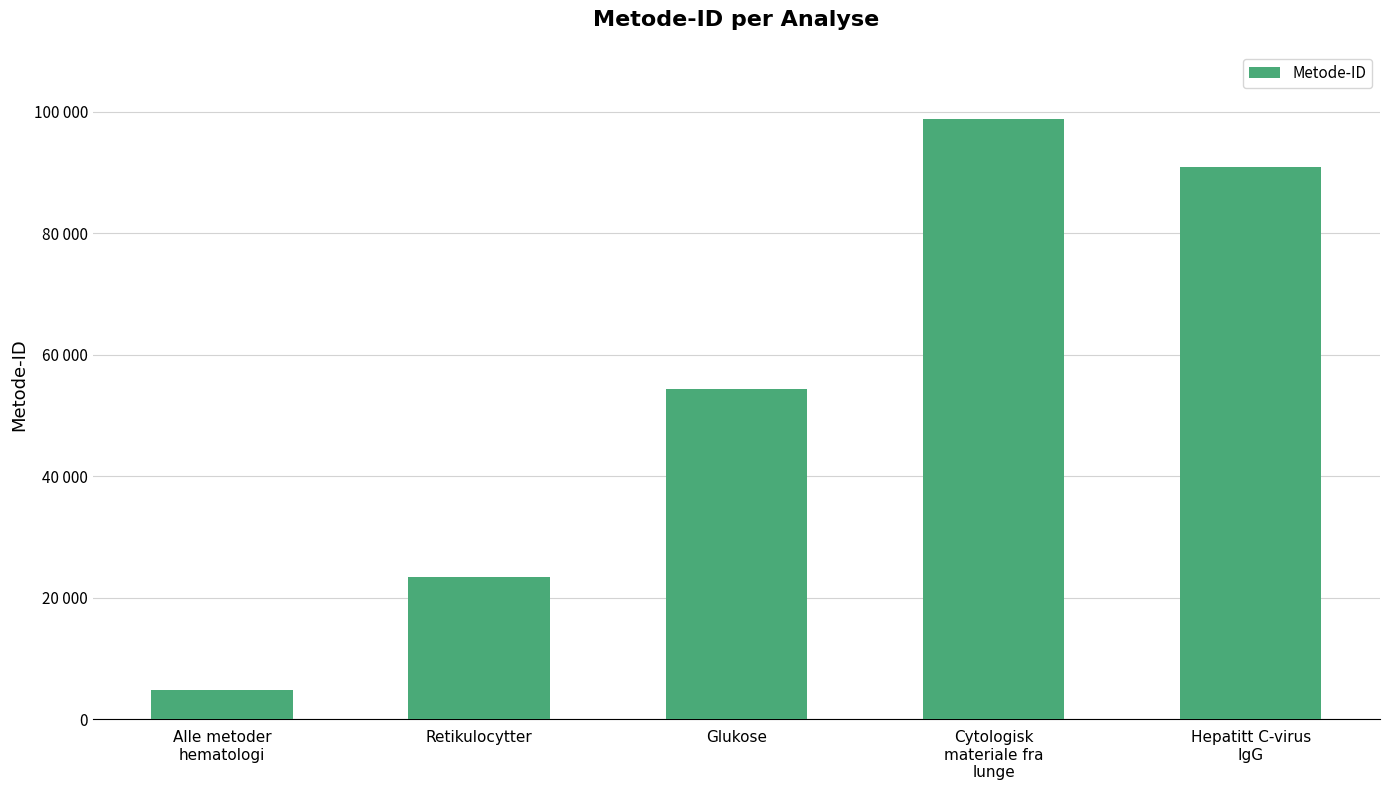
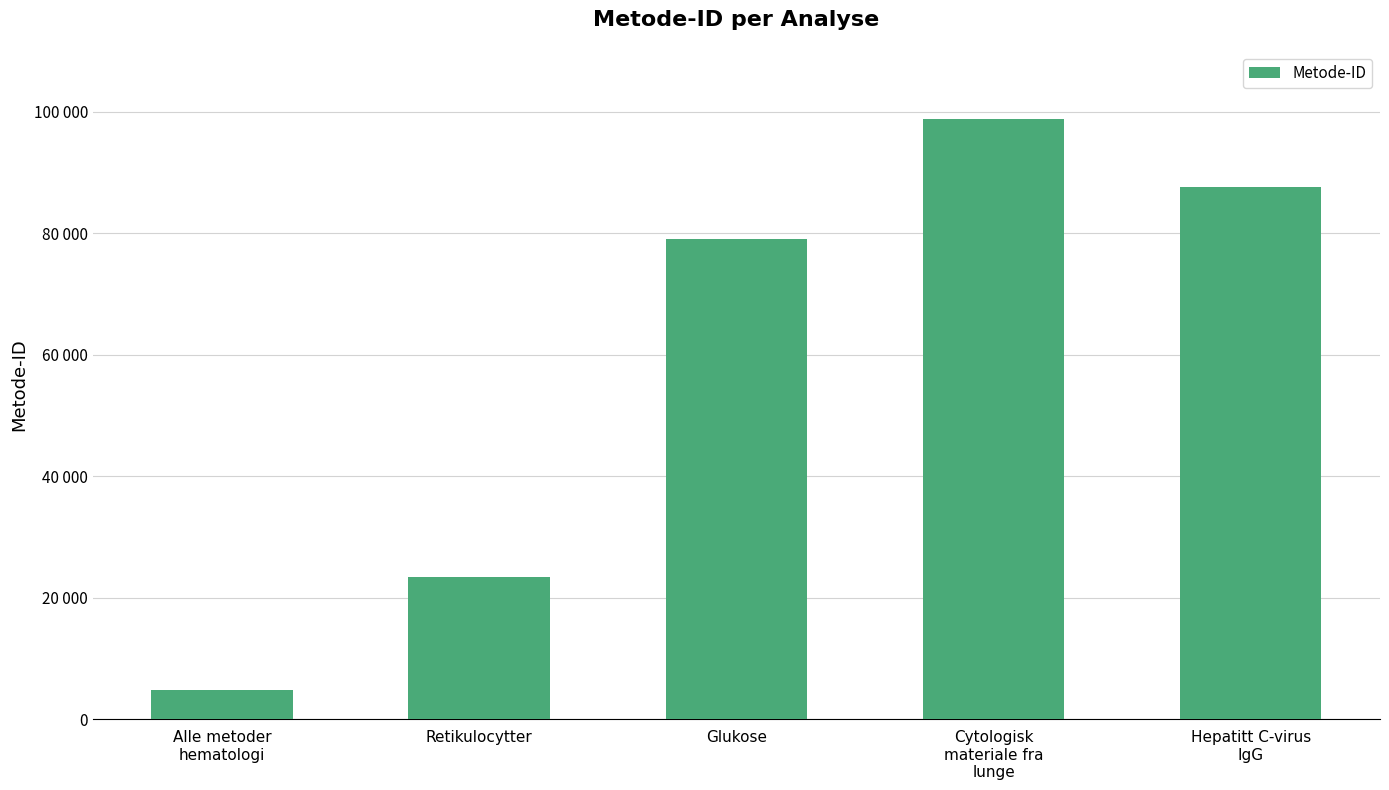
Glukose: 54000 -> 79000
Hepatitt C-virus IgG: 91000 -> 88000
